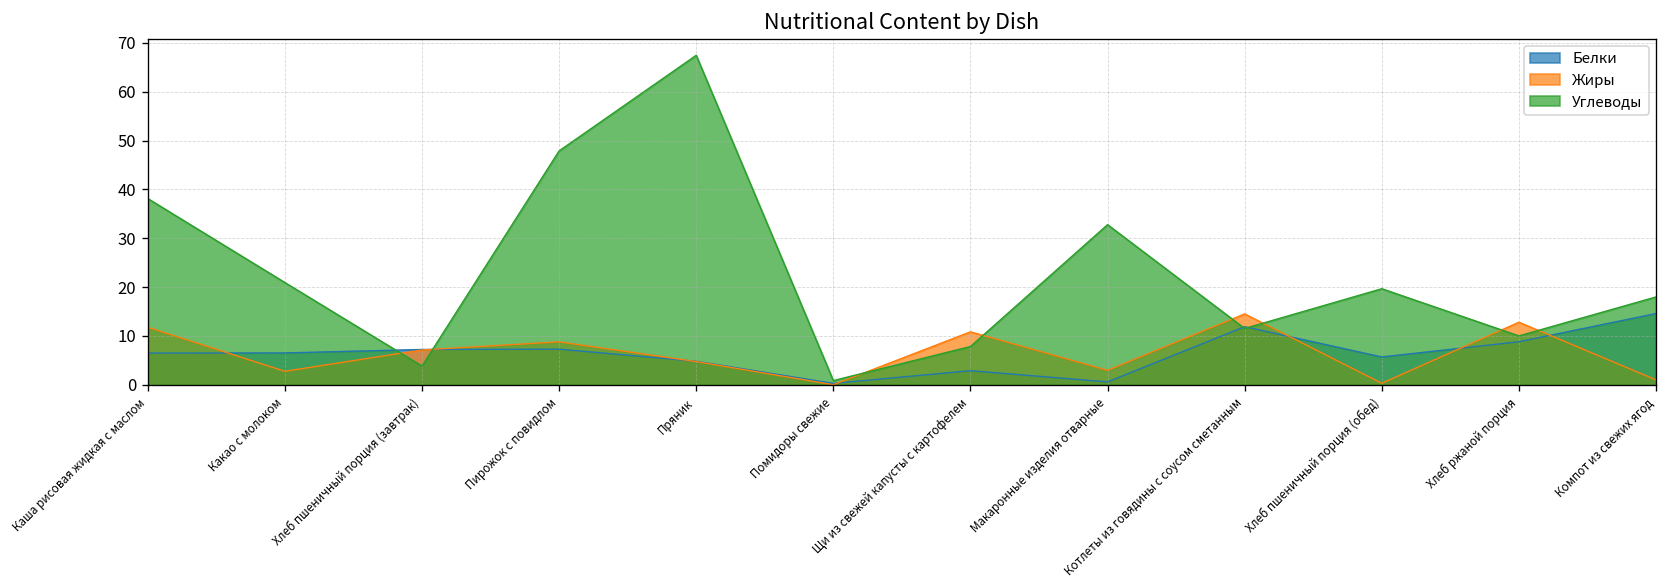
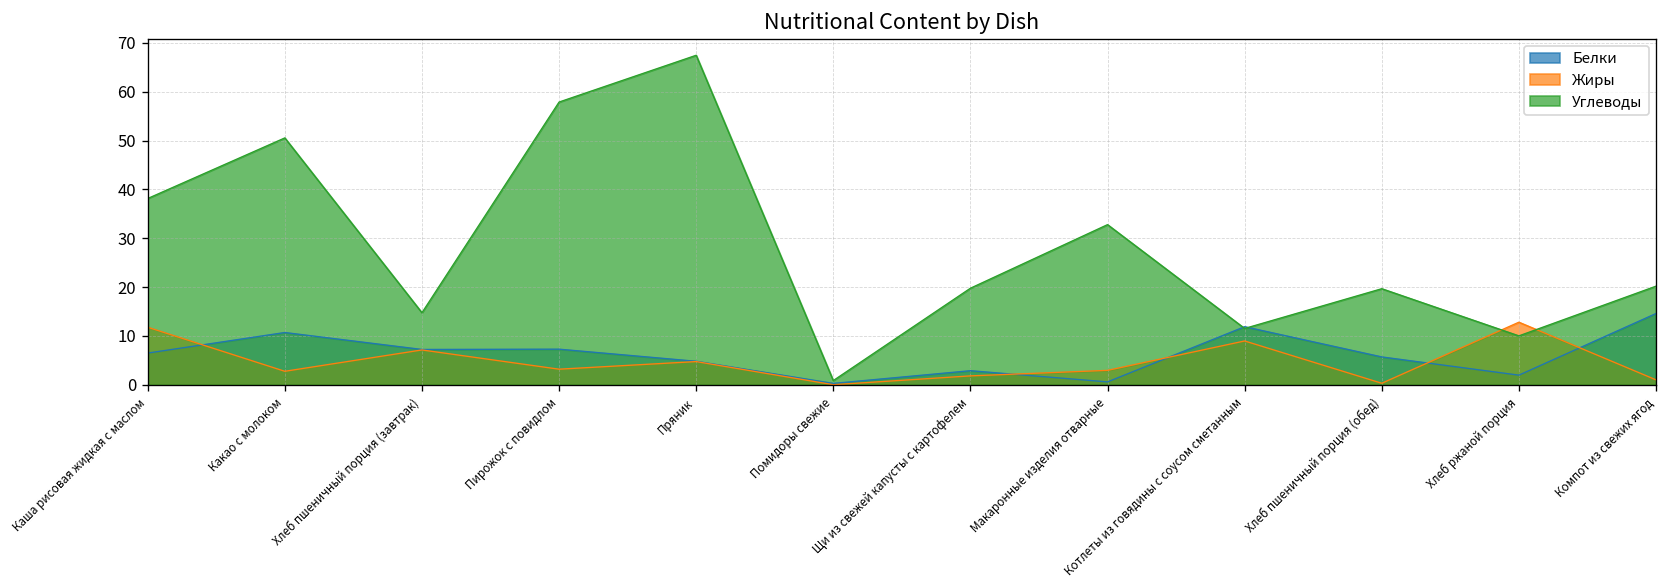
Белки, Какао с молоком: 7 -> 11
Углеводы, Какао с молоком: 21 -> 51
Углеводы, Хлеб пшеничный порция (завтрак): 4 -> 15
Жиры, Пирожок с повидлом: 9 -> 3
Углеводы, Пирожок с повидлом: 48 -> 58
Жиры, Щи из свежей капусты с картофелем: 11 -> 2
Углеводы, Щи из свежей капусты с картофелем: 8 -> 20
Жиры, Котлеты из говядины с соусом сметанным: 15 -> 9
Белки, Хлеб ржаной порция: 9 -> 2
Углеводы, Компот из свежих ягод: 18 -> 20
